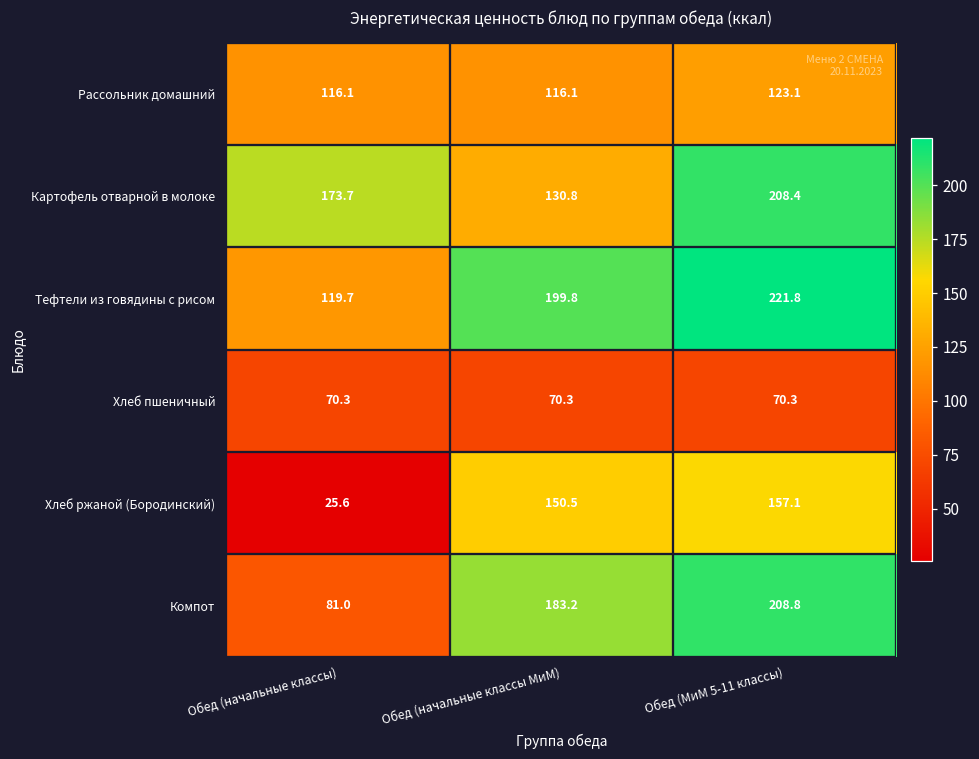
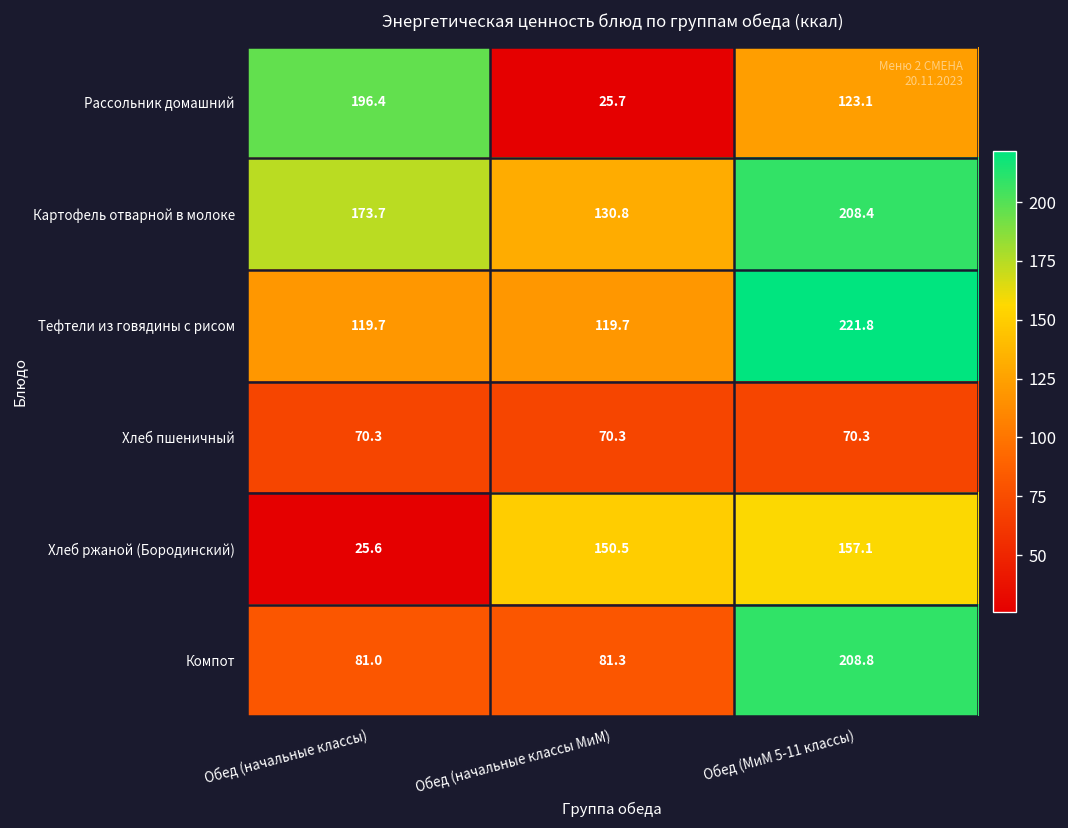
Рассольник домашний, Обед (начальные классы): 116.1 -> 196.4
Рассольник домашний, Обед (начальные классы МиМ): 116.1 -> 25.7
Тефтели из говядины с рисом, Обед (начальные классы МиМ): 199.8 -> 119.7
Компот, Обед (начальные классы МиМ): 183.2 -> 81.3
